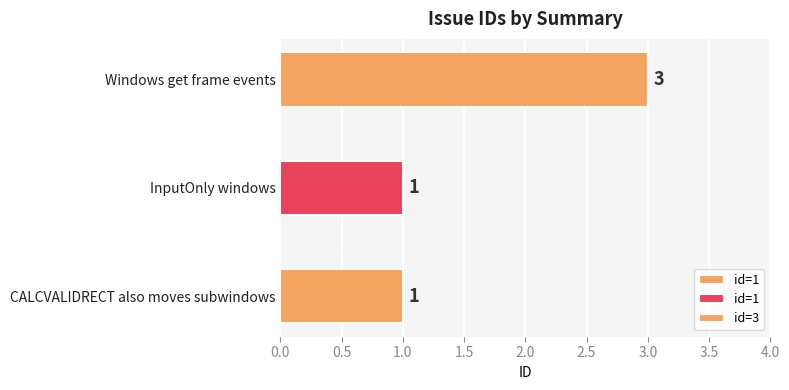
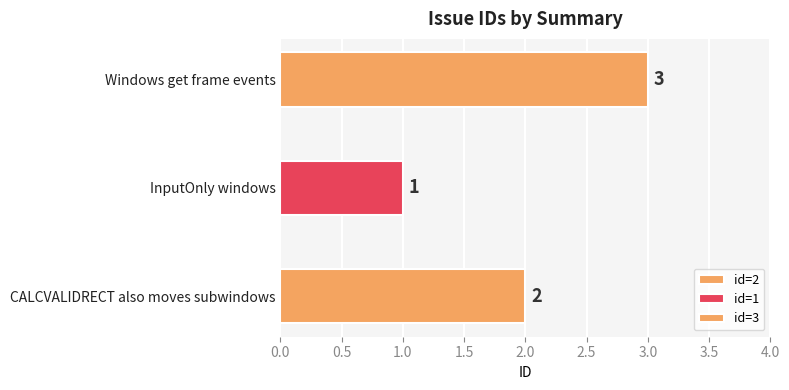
CALCVALIDRECT also moves subwindows: 1 -> 2
